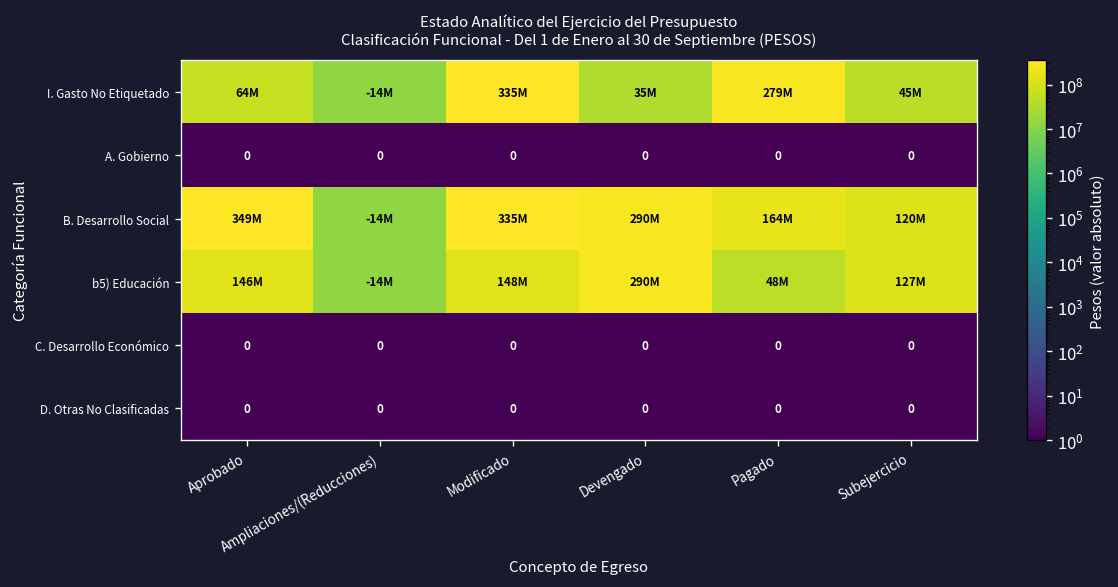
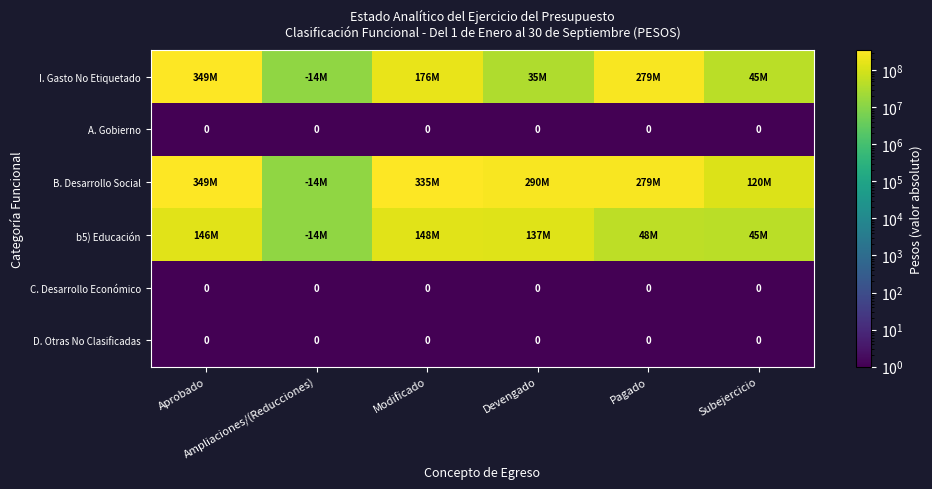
I. Gasto No Etiquetado, Aprobado: 64M -> 349M
I. Gasto No Etiquetado, Modificado: 335M -> 176M
B. Desarrollo Social, Pagado: 164M -> 279M
b5) Educación, Devengado: 290M -> 137M
b5) Educación, Subejercicio: 127M -> 45M
